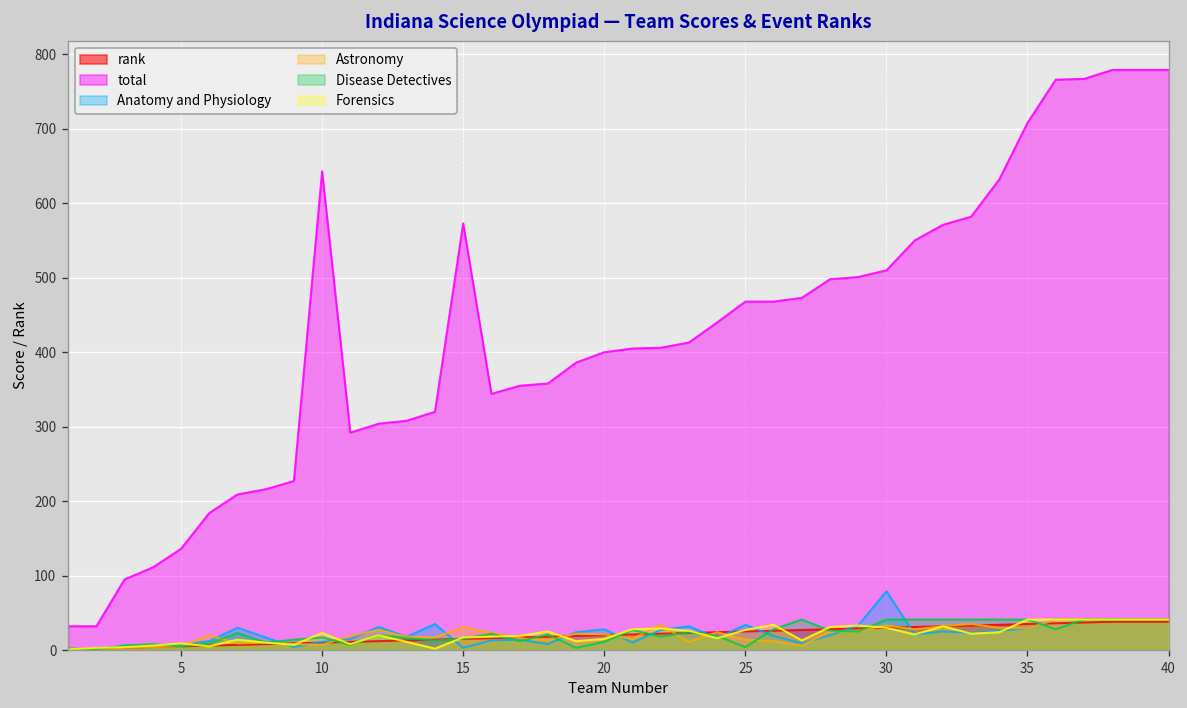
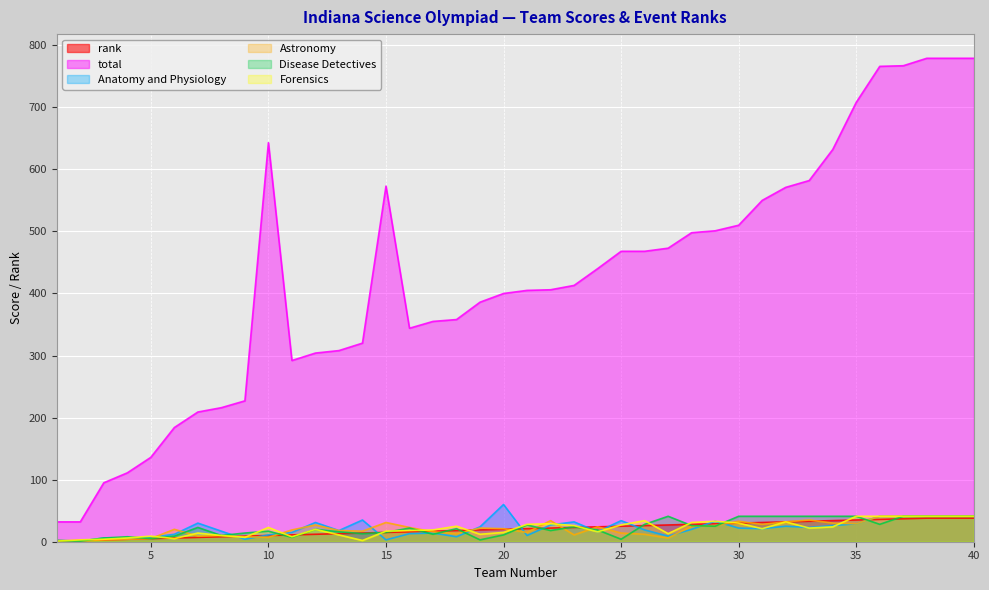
Anatomy and Physiology, 20: 30 -> 60
Anatomy and Physiology, 30: 80 -> 20
